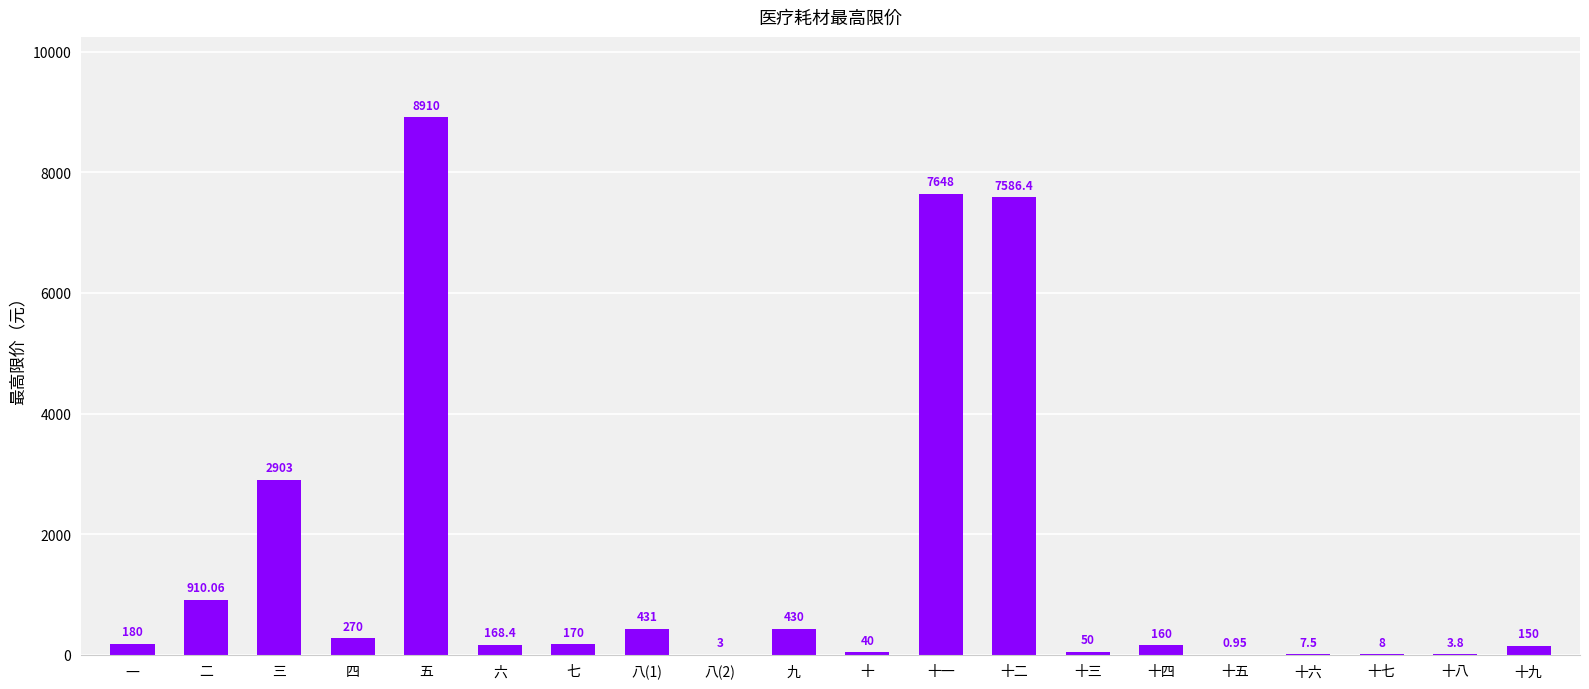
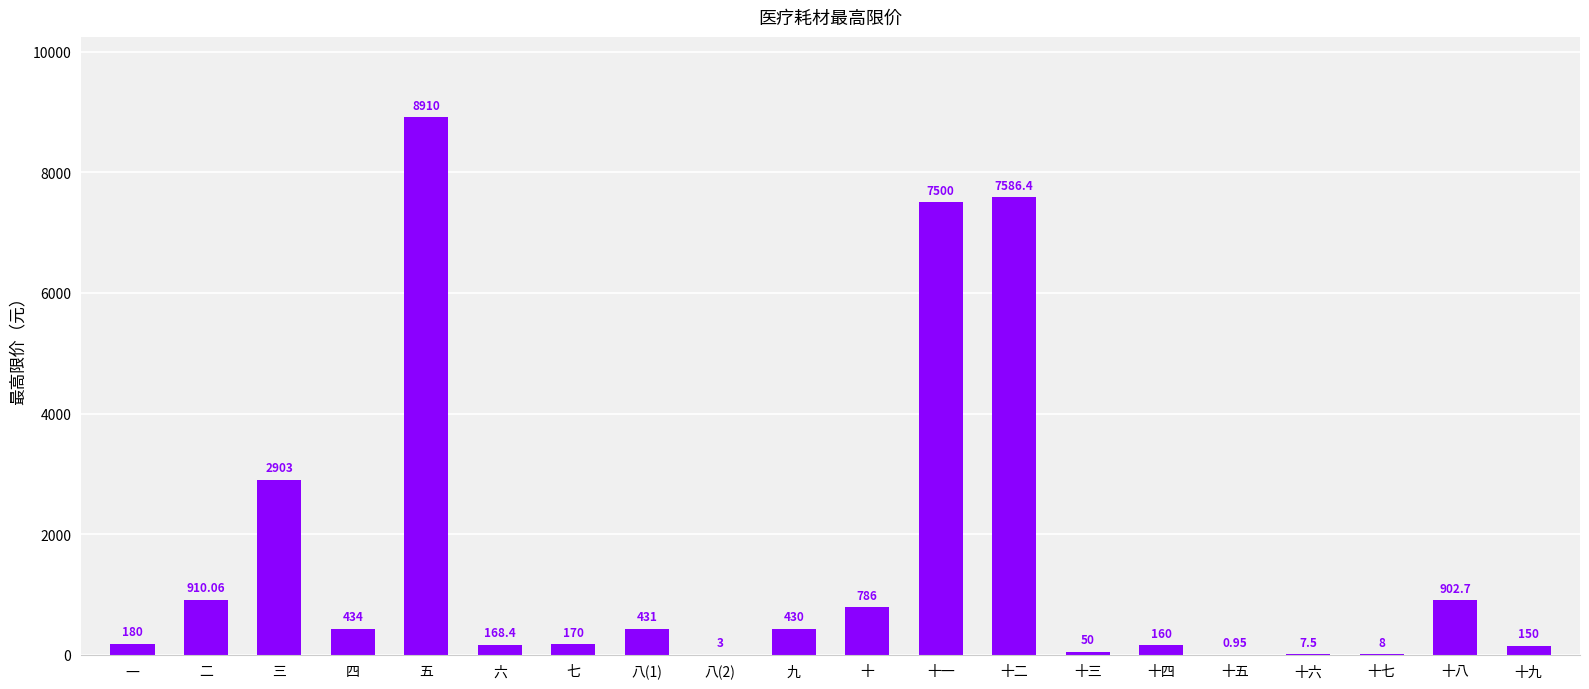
四: 270 -> 434
十: 40 -> 786
十一: 7648 -> 7500
十八: 3.8 -> 902.7
